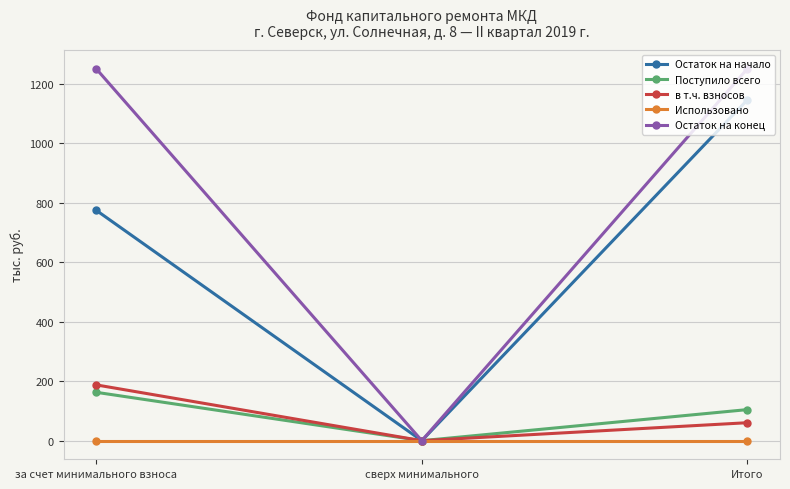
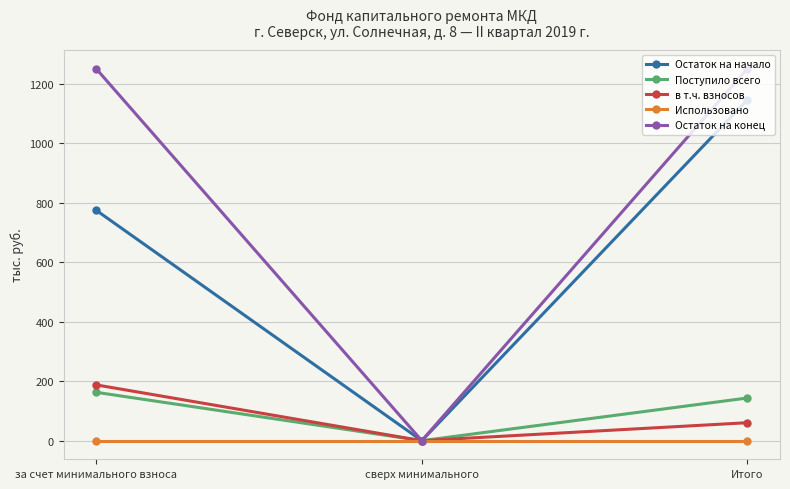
Поступило всего, Итого: 100 -> 140
